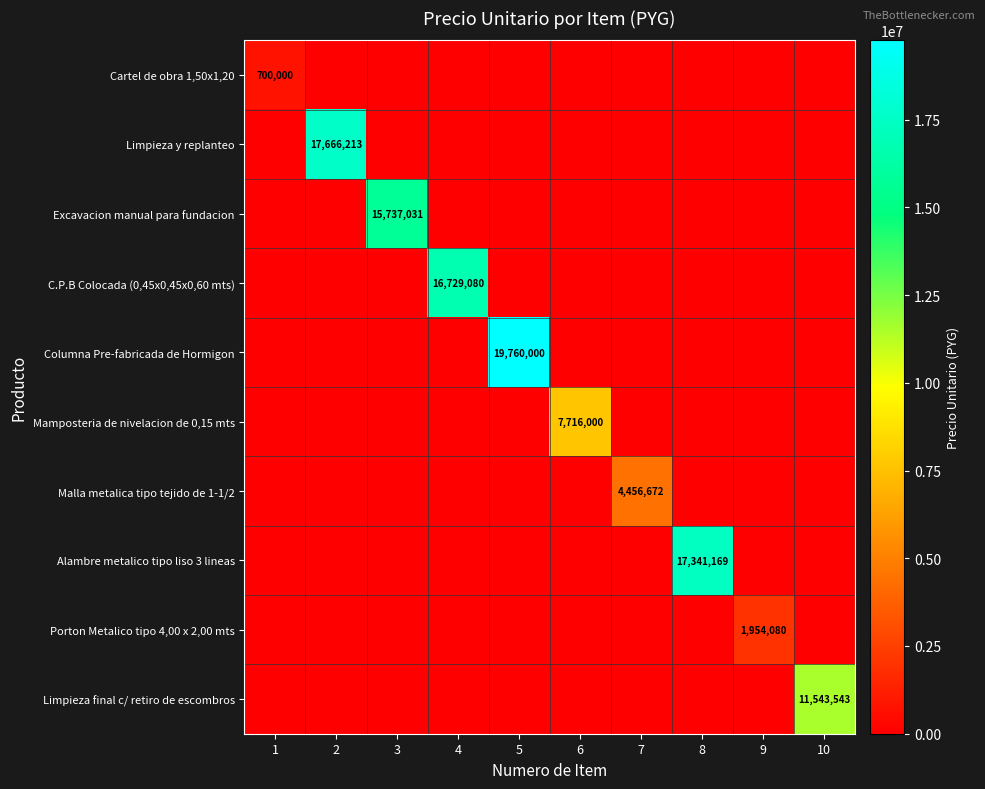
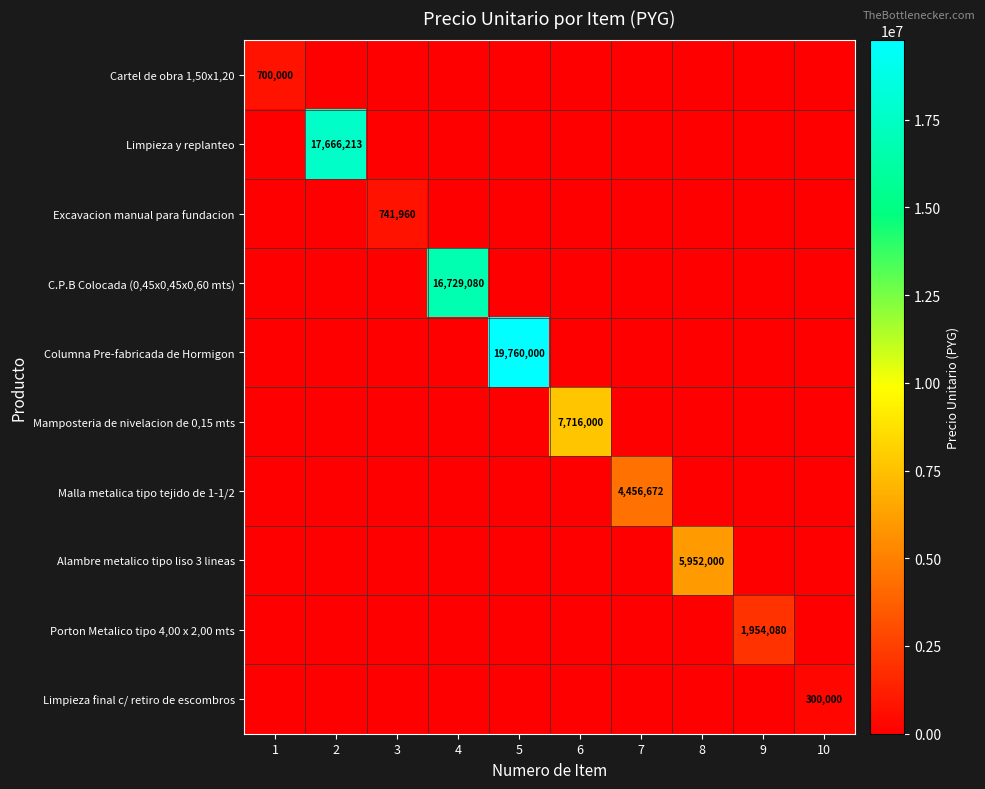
Excavacion manual para fundacion, 3: 15,737,031 -> 741,960
Alambre metalico tipo liso 3 lineas, 8: 17,341,169 -> 5,952,000
Limpieza final c/ retiro de escombros, 10: 11,543,543 -> 300,000
